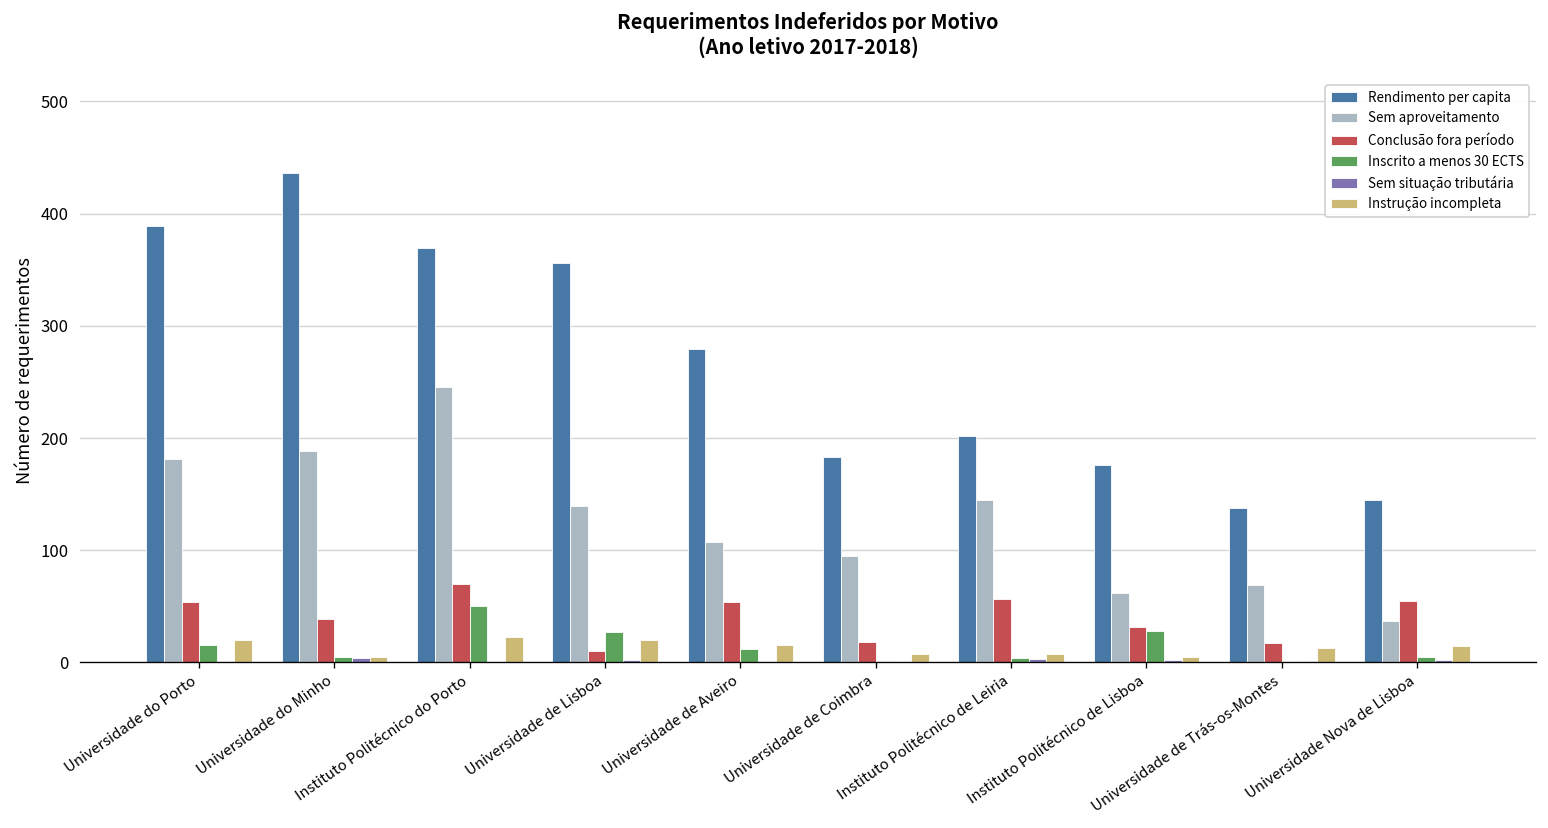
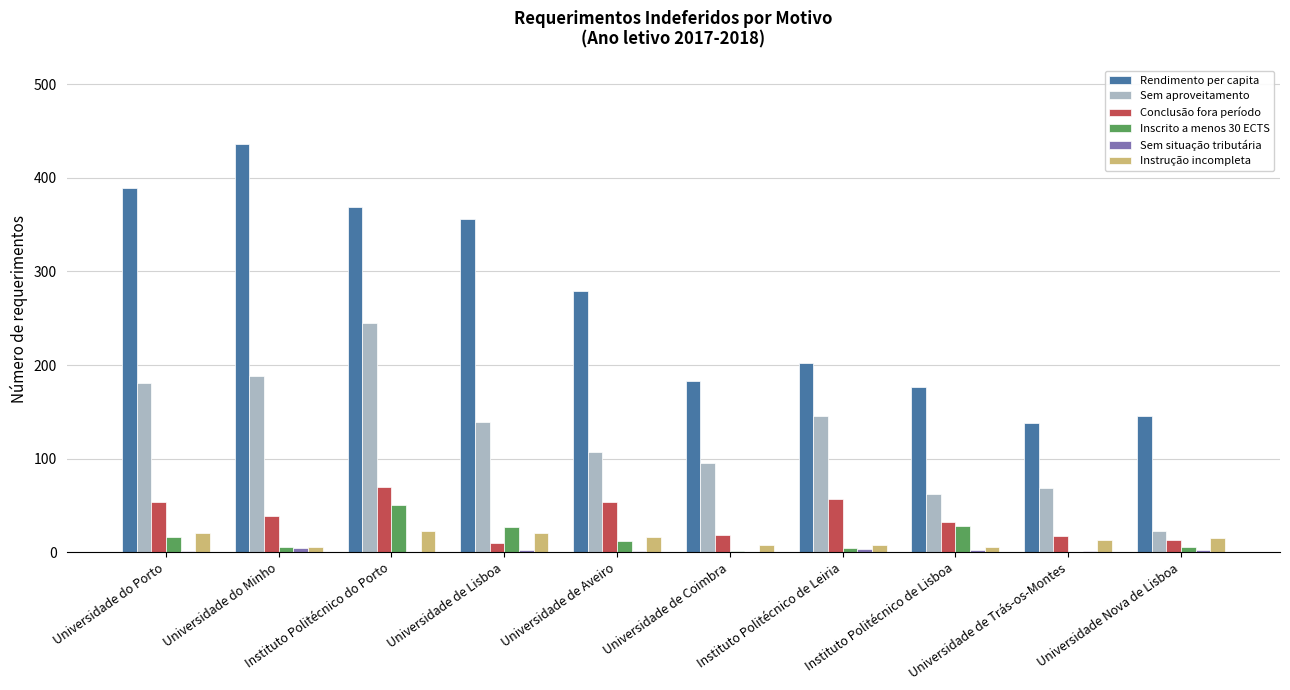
Sem aproveitamento, Universidade Nova de Lisboa: 40 -> 20
Conclusão fora período, Universidade Nova de Lisboa: 60 -> 10
